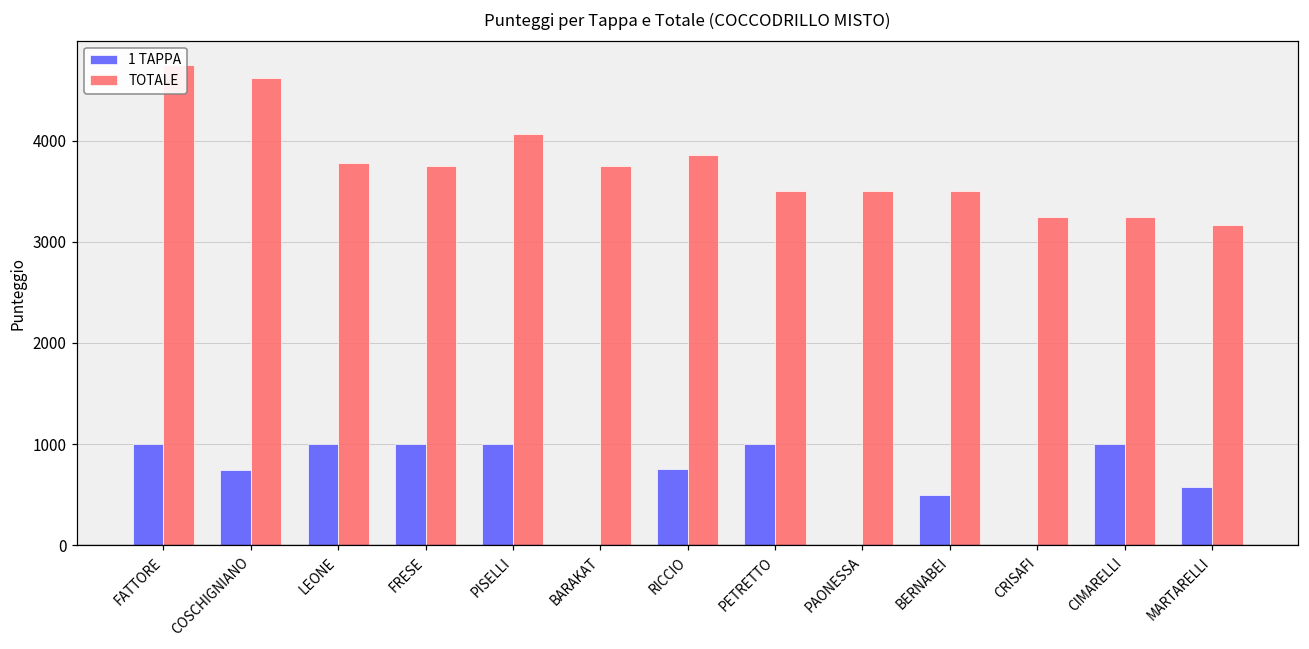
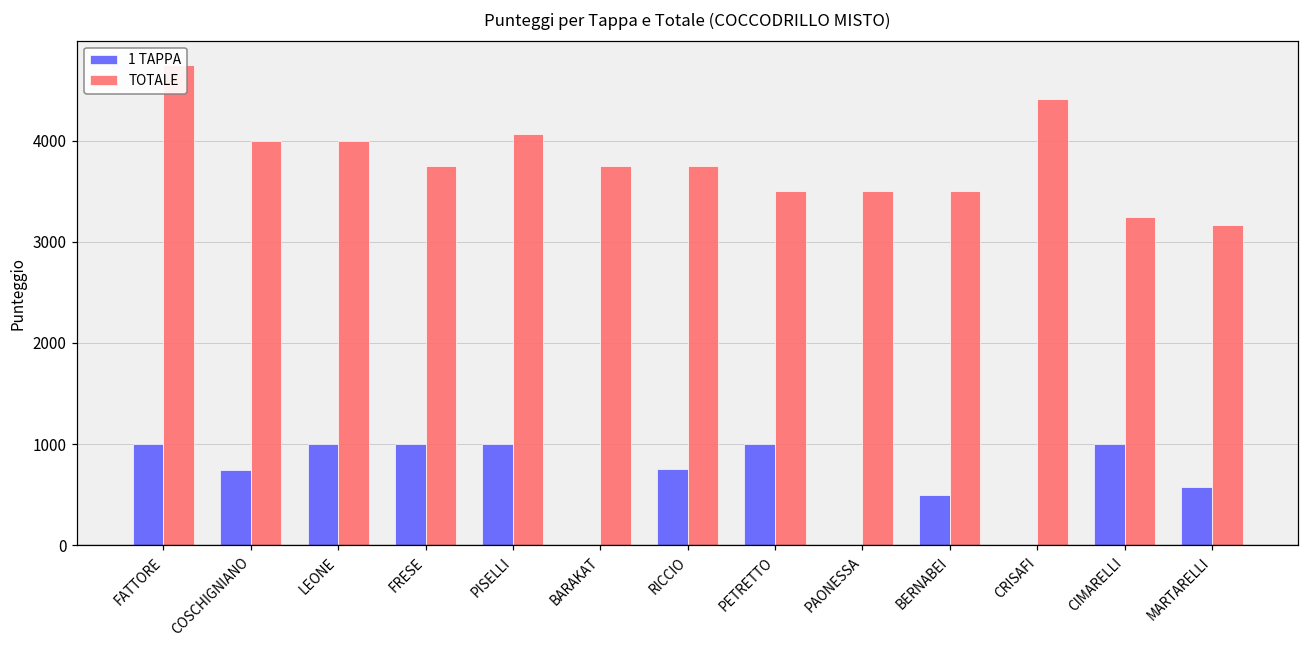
TOTALE, COSCHIGNIANO: 4600 -> 4000
TOTALE, LEONE: 3800 -> 4000
TOTALE, RICCIO: 3900 -> 3800
TOTALE, CRISAFI: 3300 -> 4400
